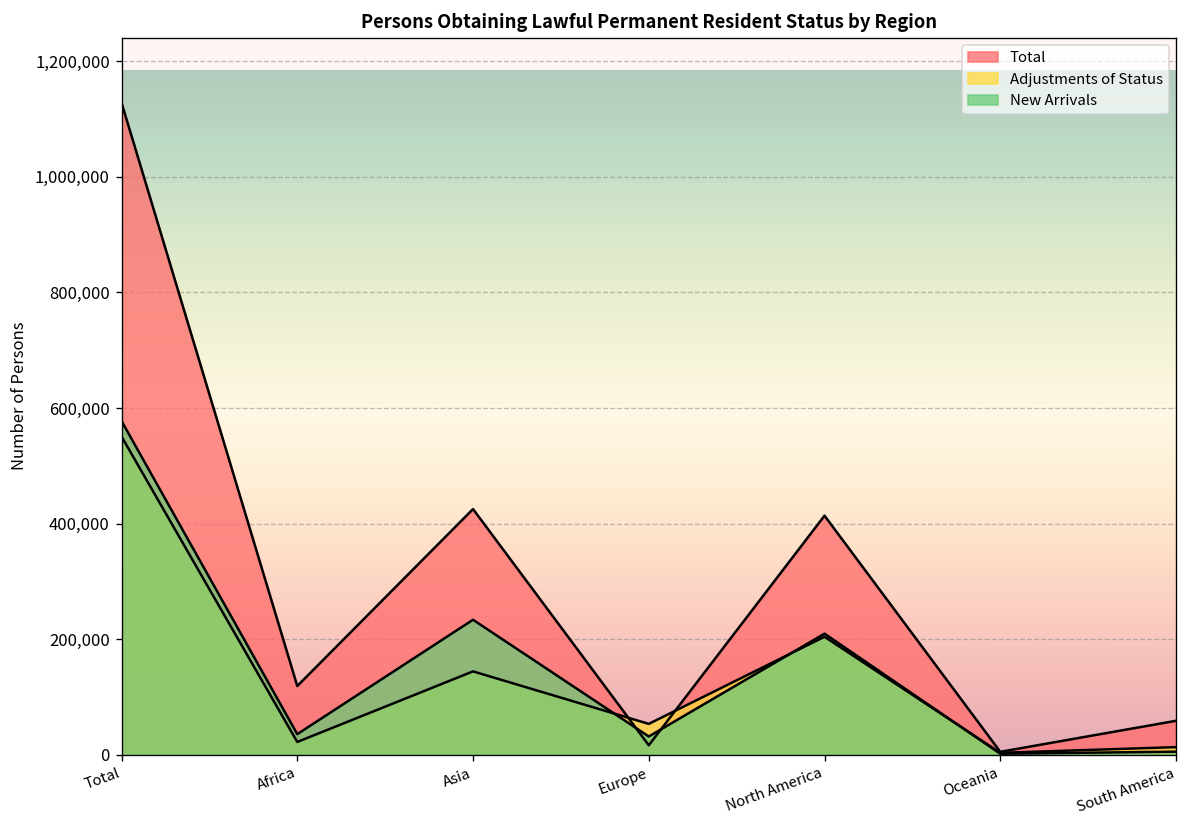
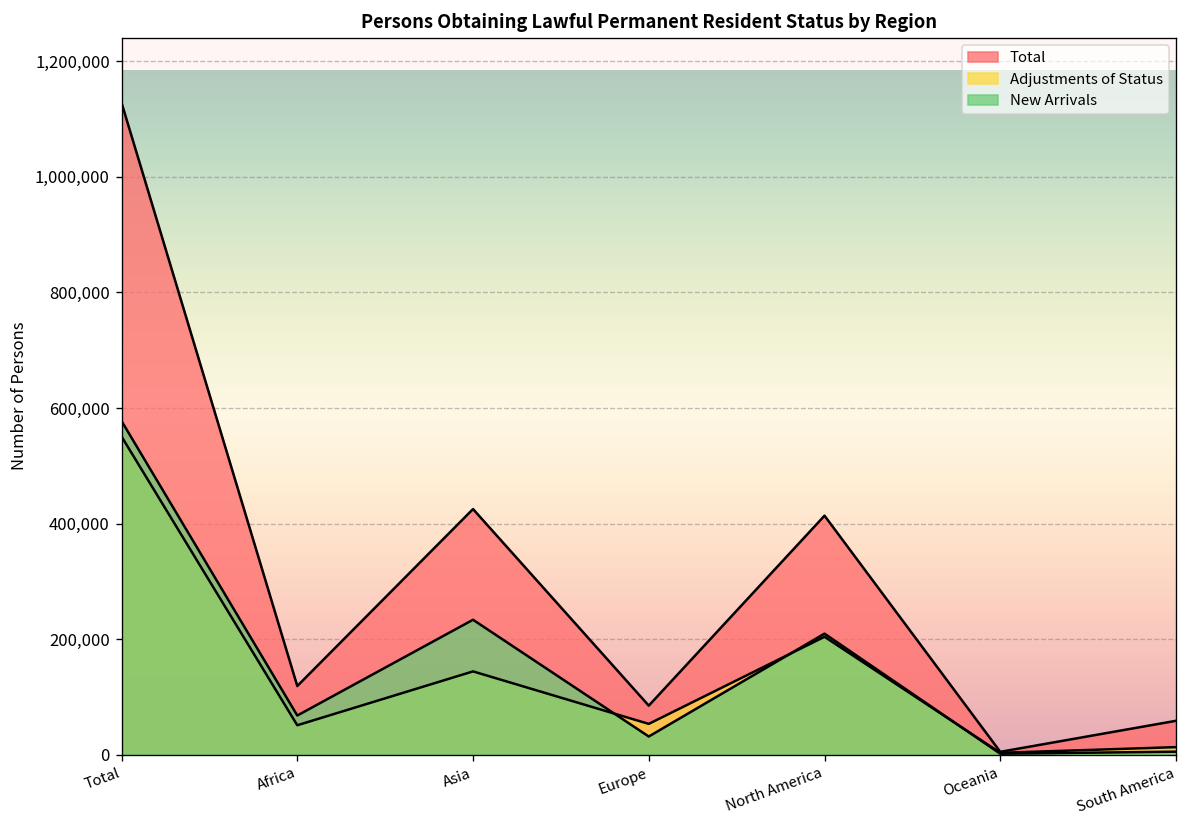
Adjustments of Status, Africa: 20,000 -> 50,000
New Arrivals, Africa: 40,000 -> 70,000
Total, Europe: 20,000 -> 80,000
